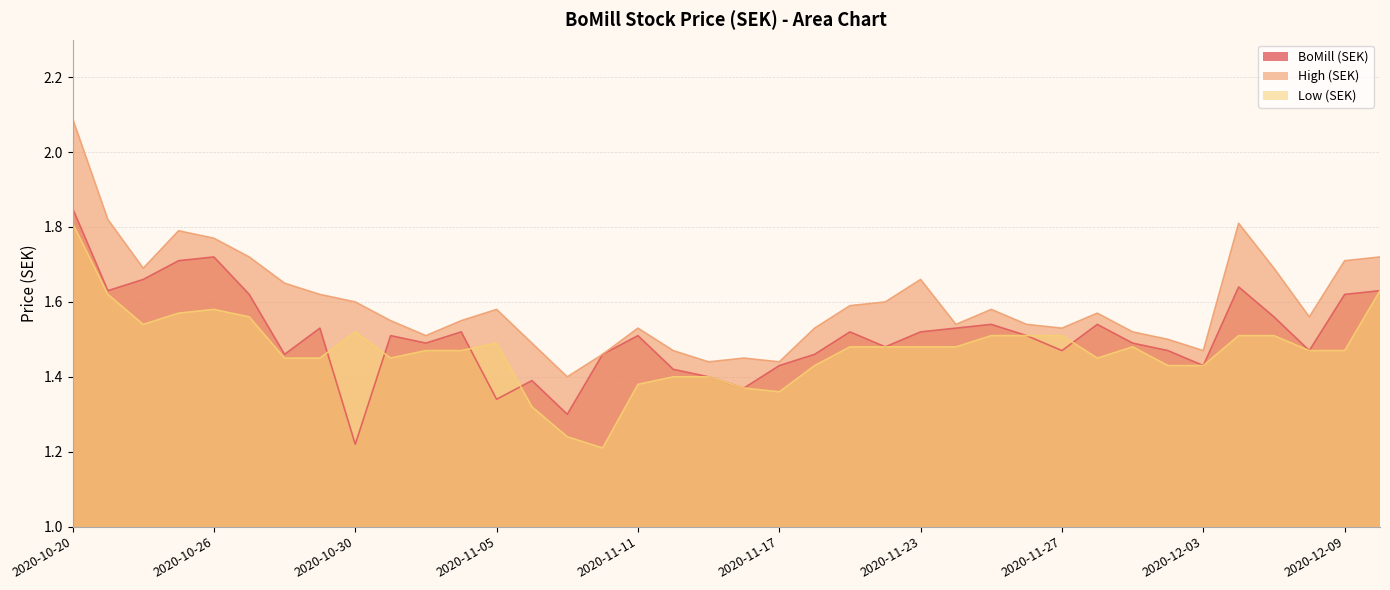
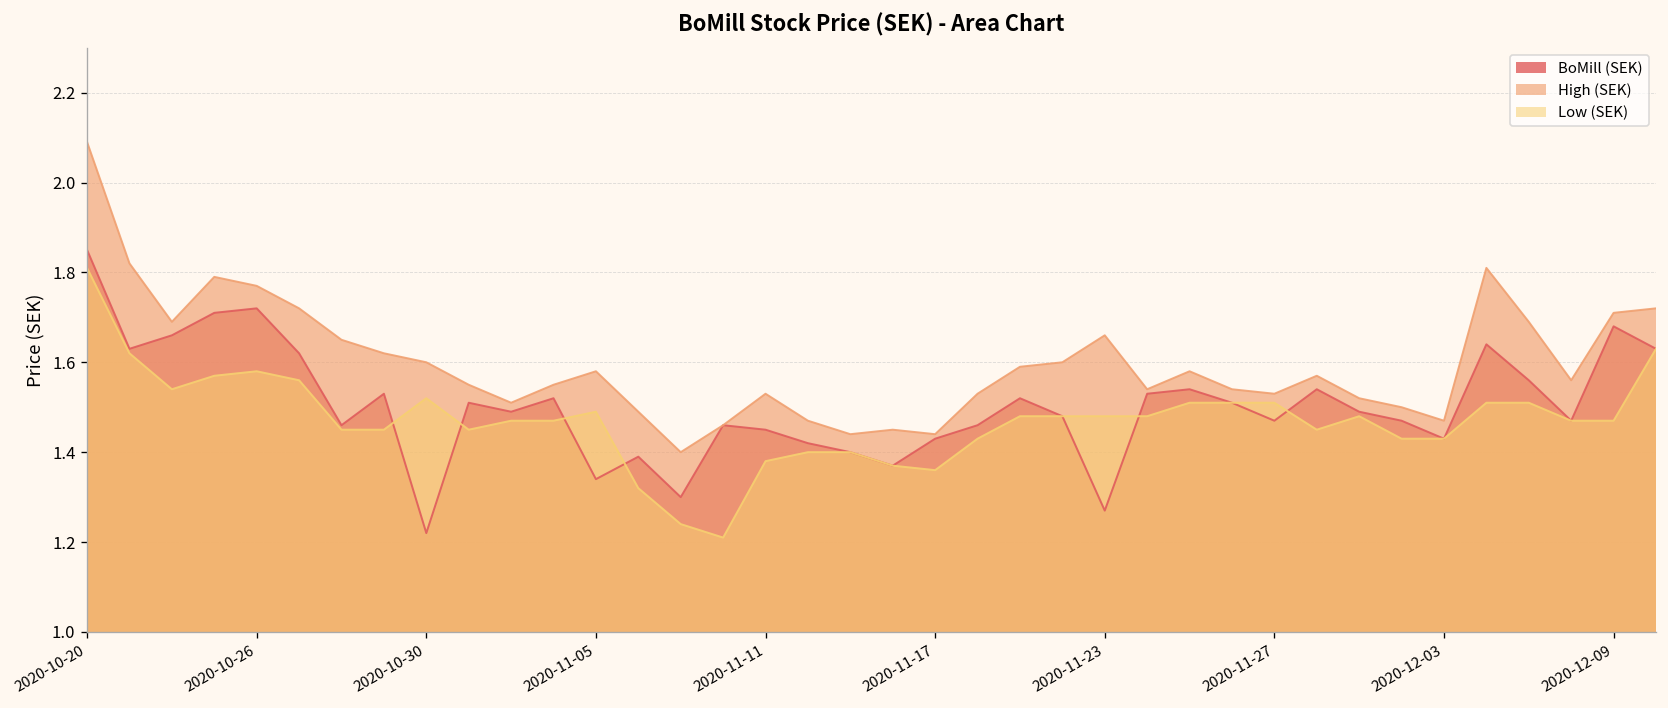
BoMill (SEK), 2020-11-11: 1.51 -> 1.45
BoMill (SEK), 2020-11-23: 1.52 -> 1.27
BoMill (SEK), 2020-12-09: 1.62 -> 1.68
